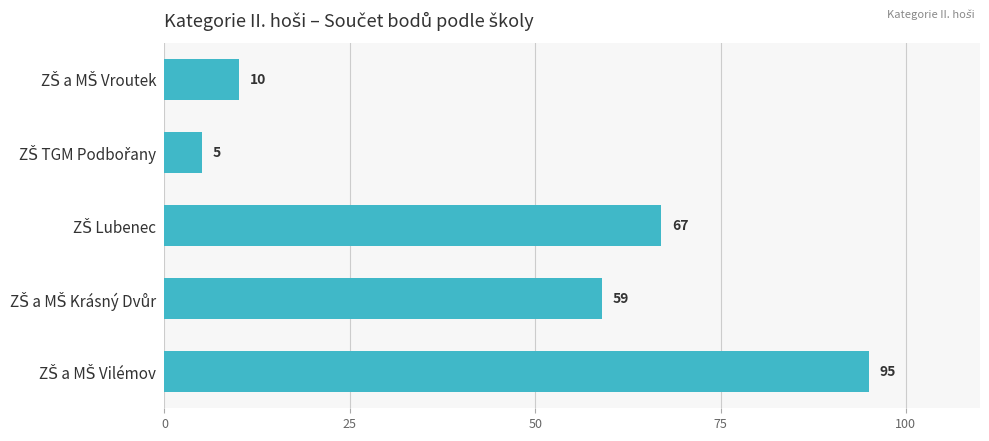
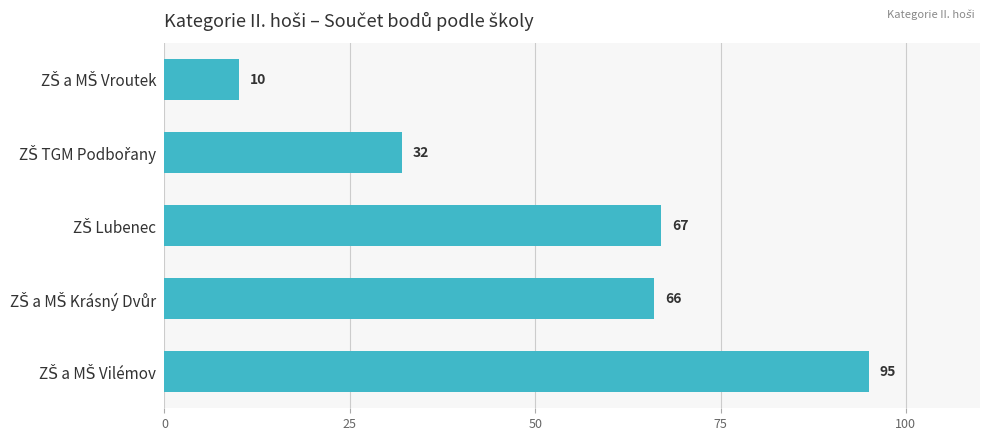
ZŠ TGM Podbořany: 5 -> 32
ZŠ a MŠ Krásný Dvůr: 59 -> 66
